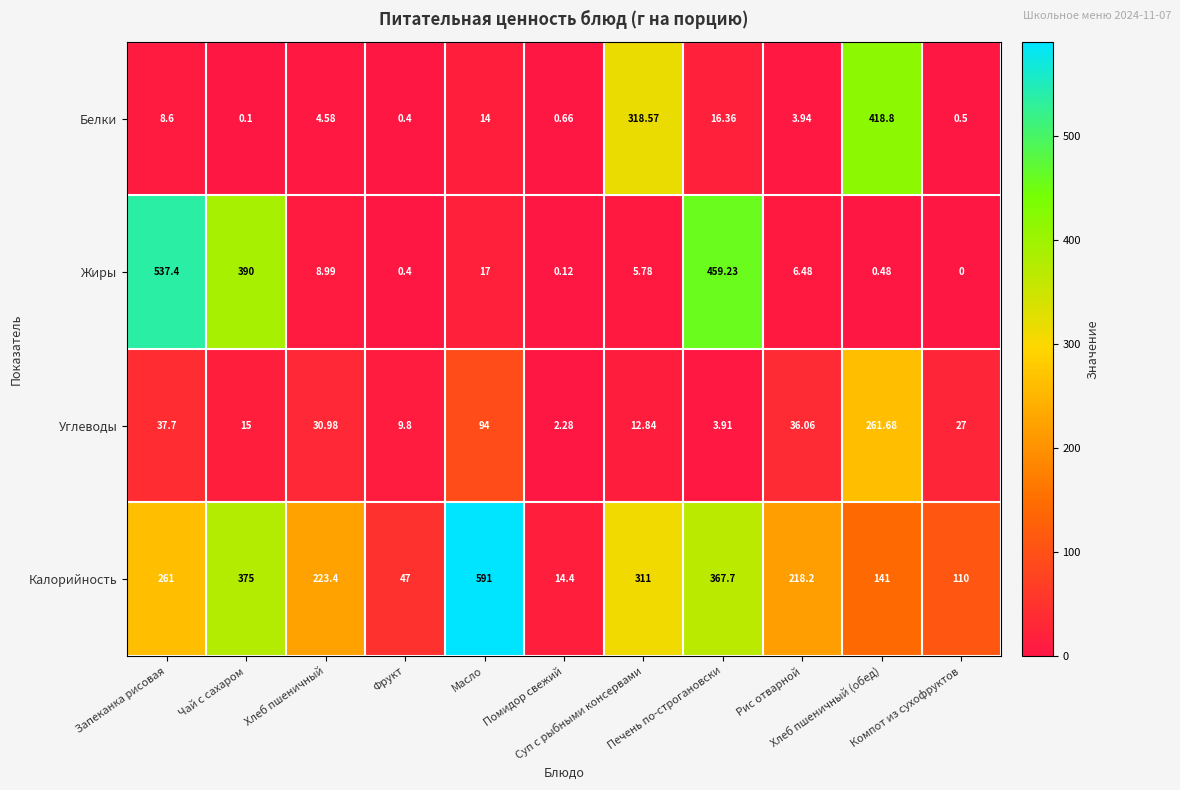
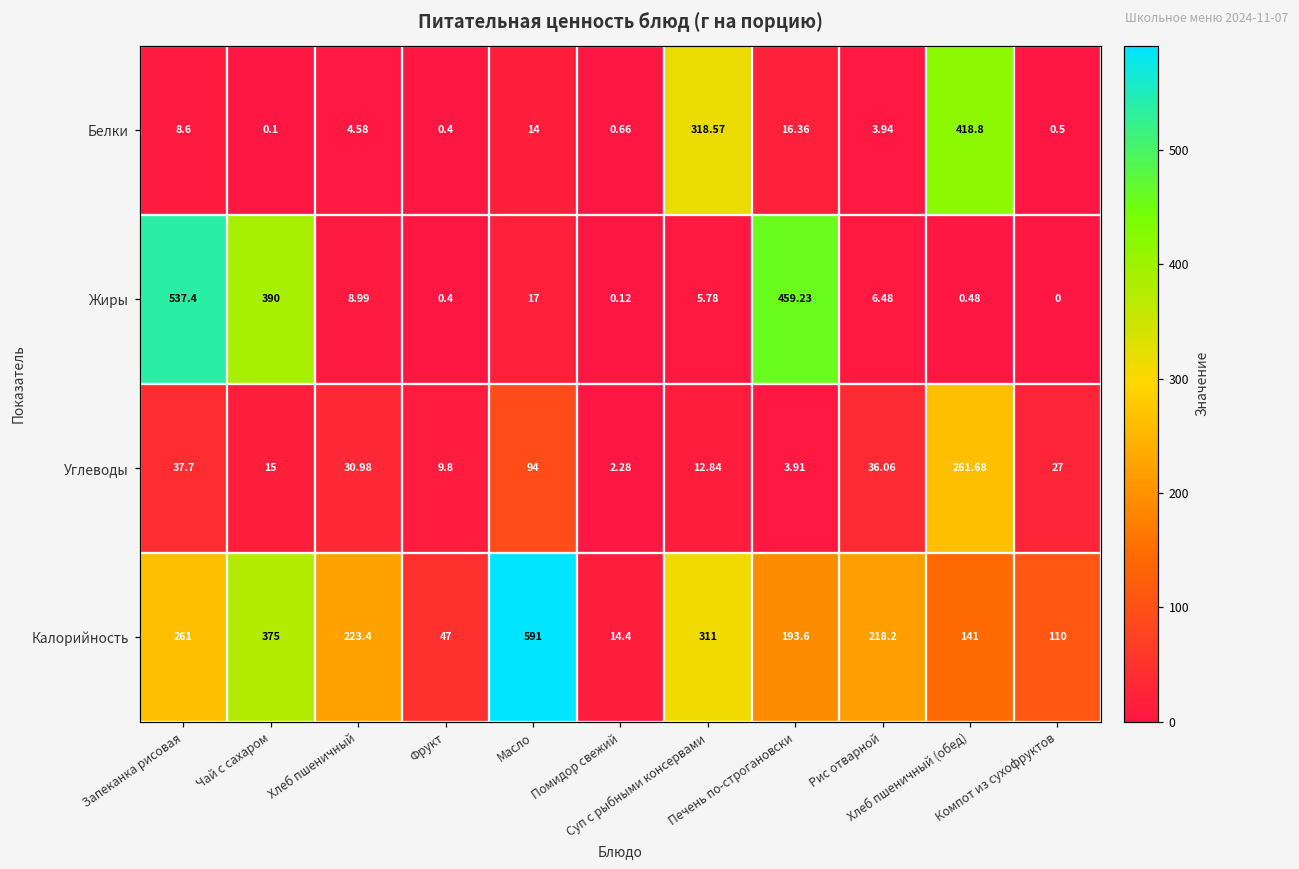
Калорийность, Печень по-строгановски: 367.7 -> 193.6
